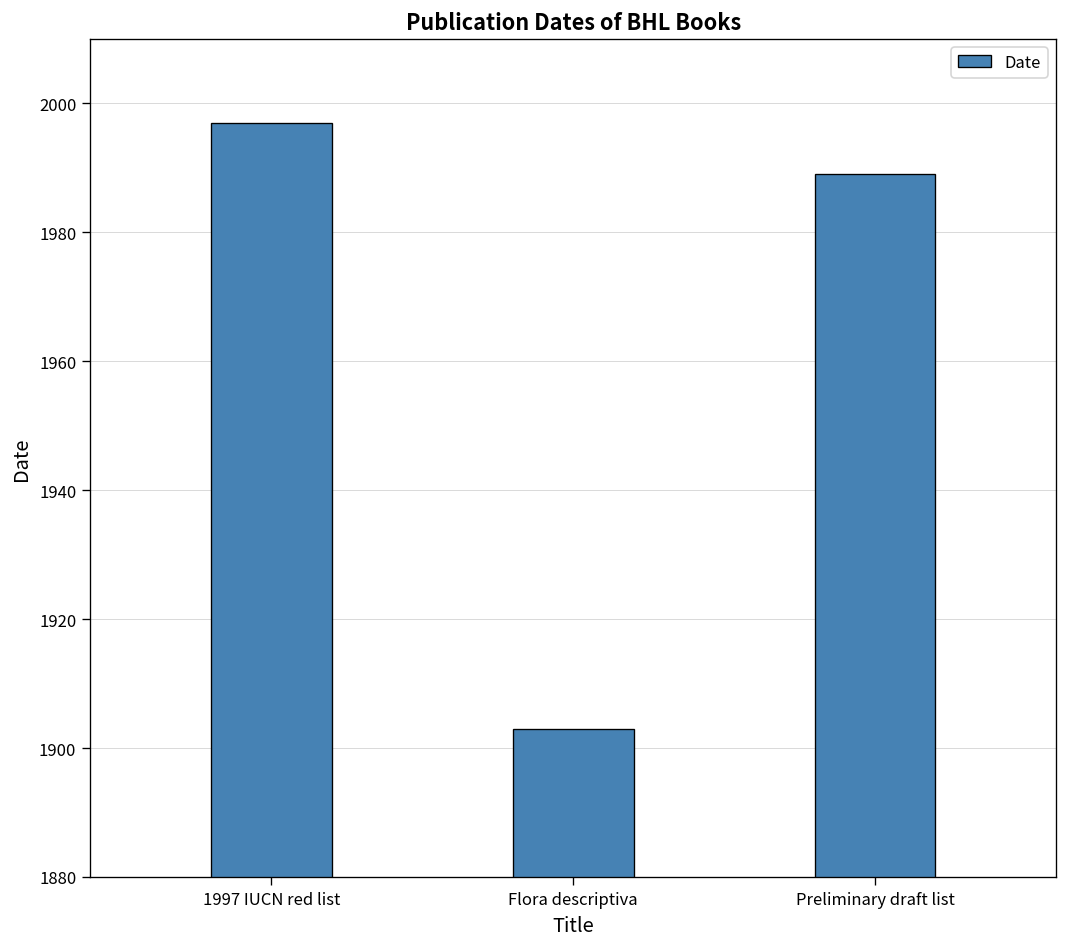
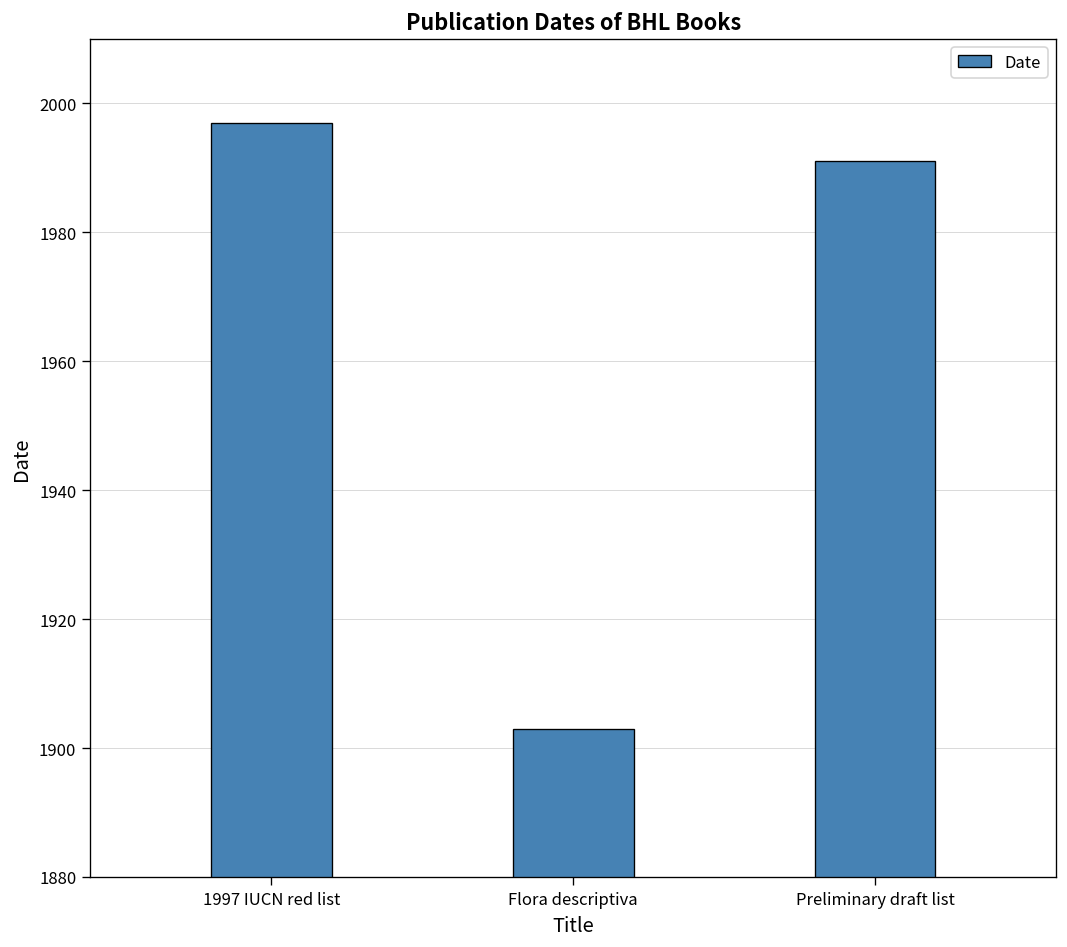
Preliminary draft list: 1989 -> 1991
